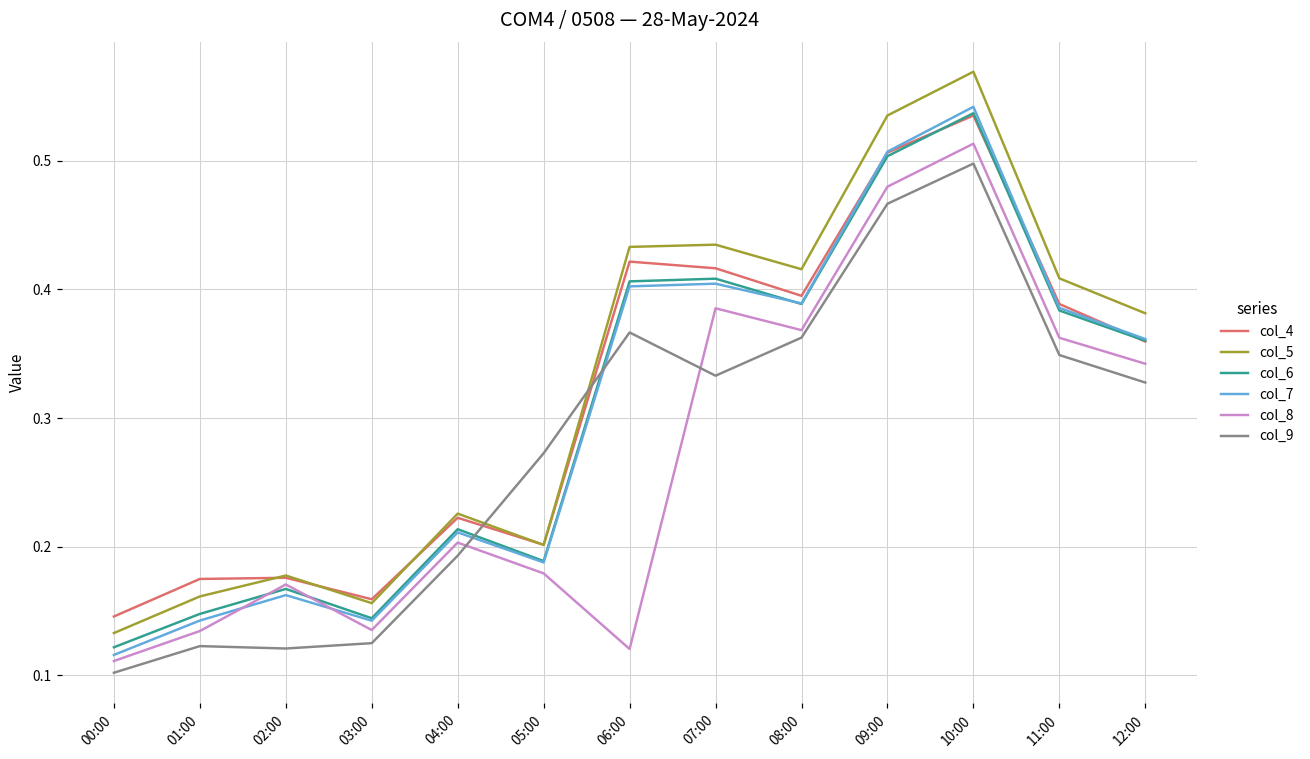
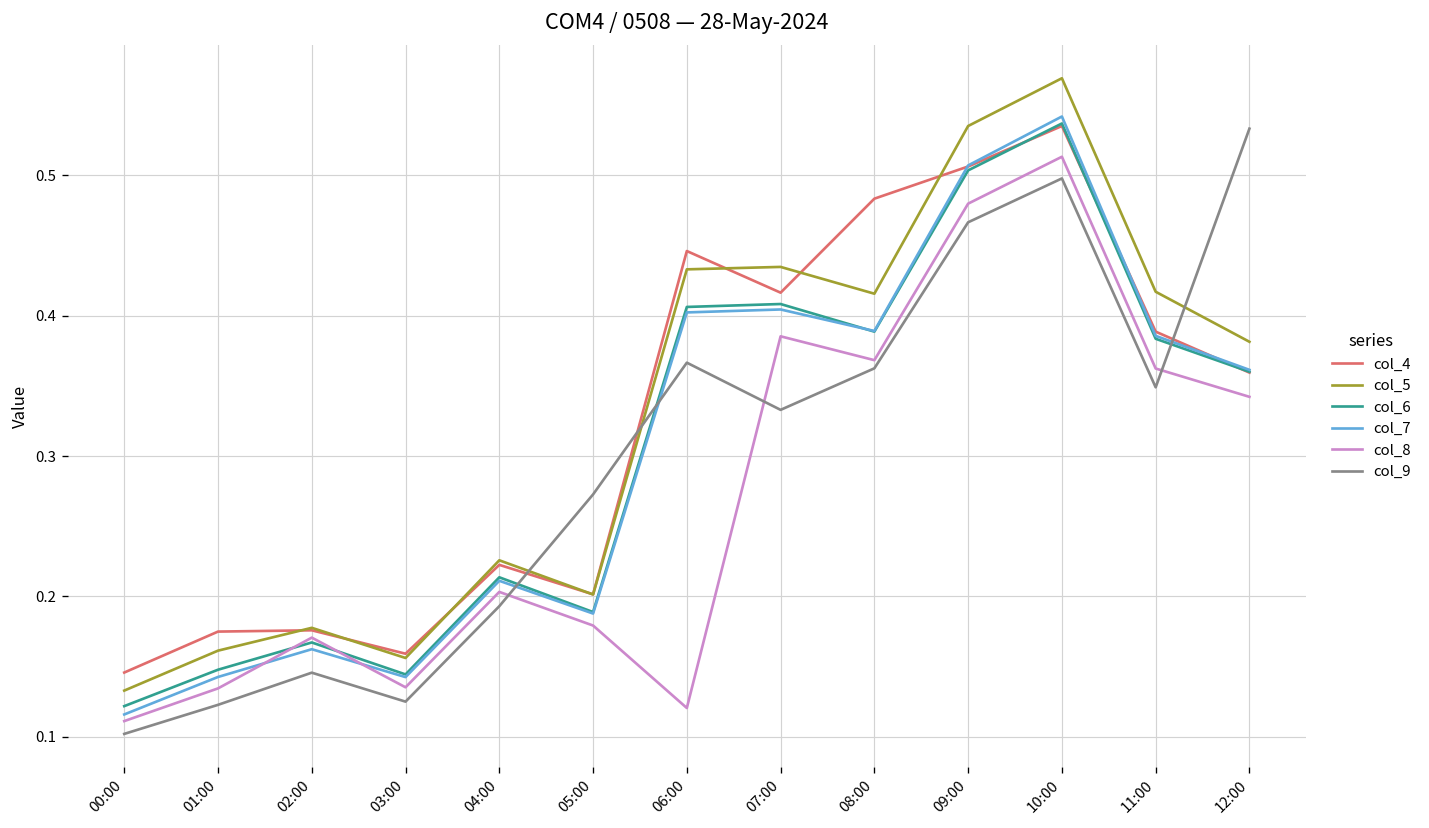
col_9, 02:00: 0.121 -> 0.146
col_4, 06:00: 0.422 -> 0.446
col_4, 08:00: 0.395 -> 0.483
col_5, 11:00: 0.409 -> 0.417
col_9, 12:00: 0.328 -> 0.533
